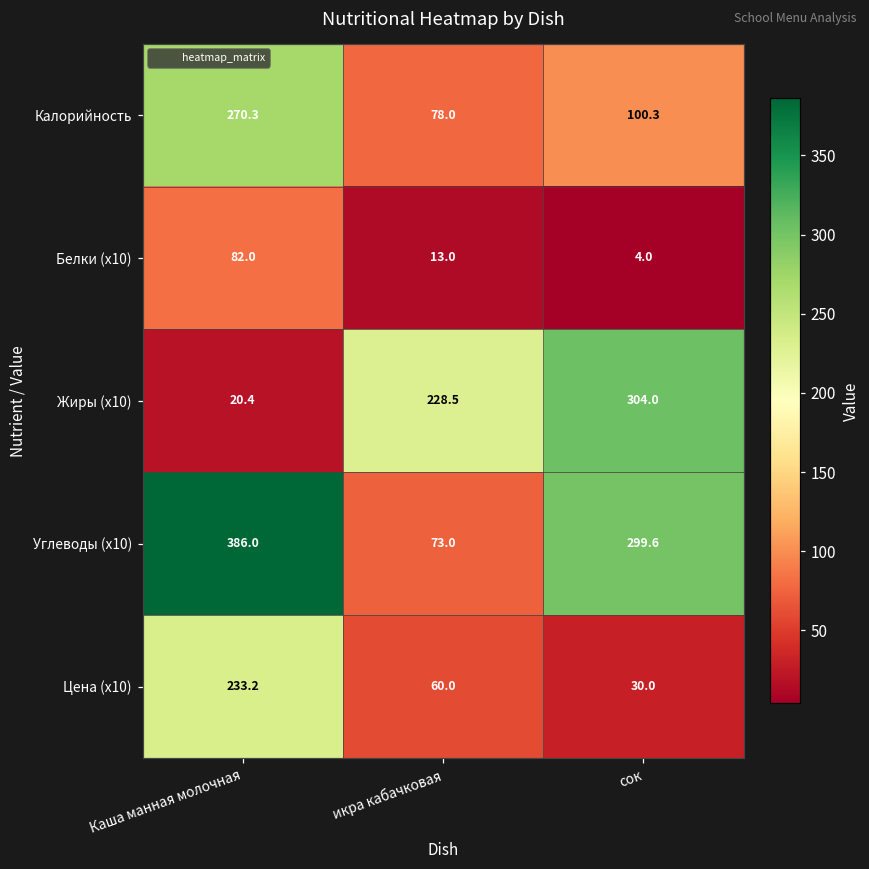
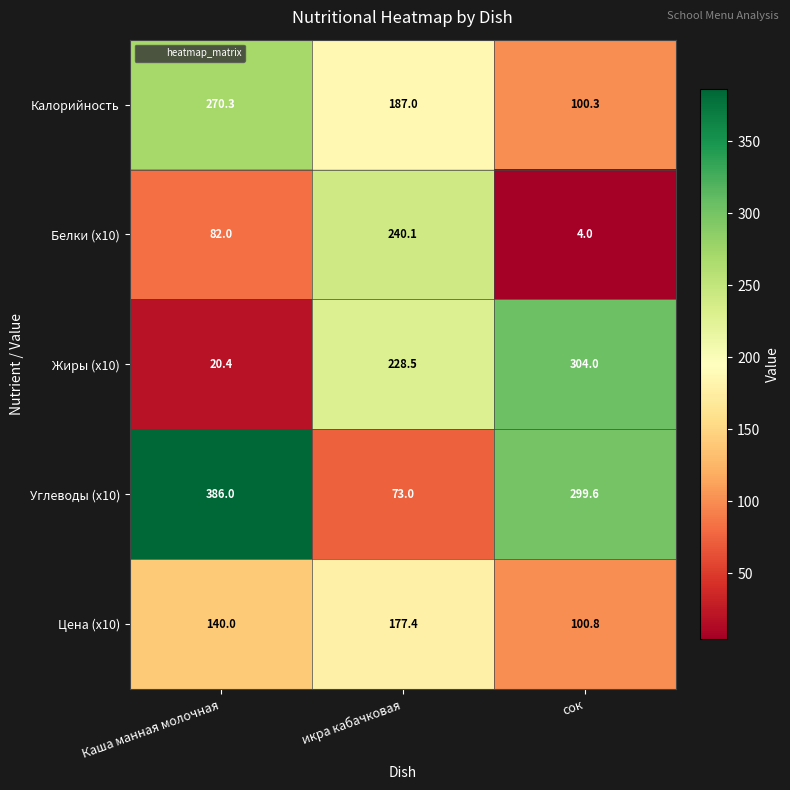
Калорийность, икра кабачковая: 78.0 -> 187.0
Белки (x10), икра кабачковая: 13.0 -> 240.1
Цена (x10), Каша манная молочная: 233.2 -> 140.0
Цена (x10), икра кабачковая: 60.0 -> 177.4
Цена (x10), сок: 30.0 -> 100.8
